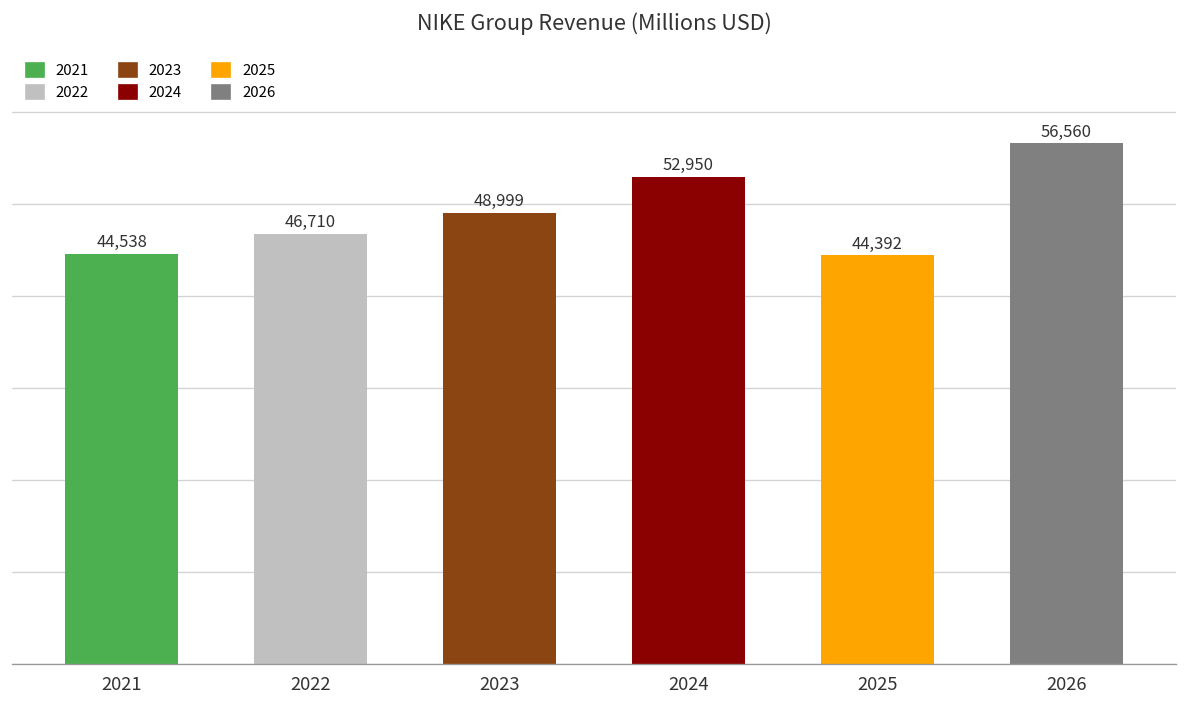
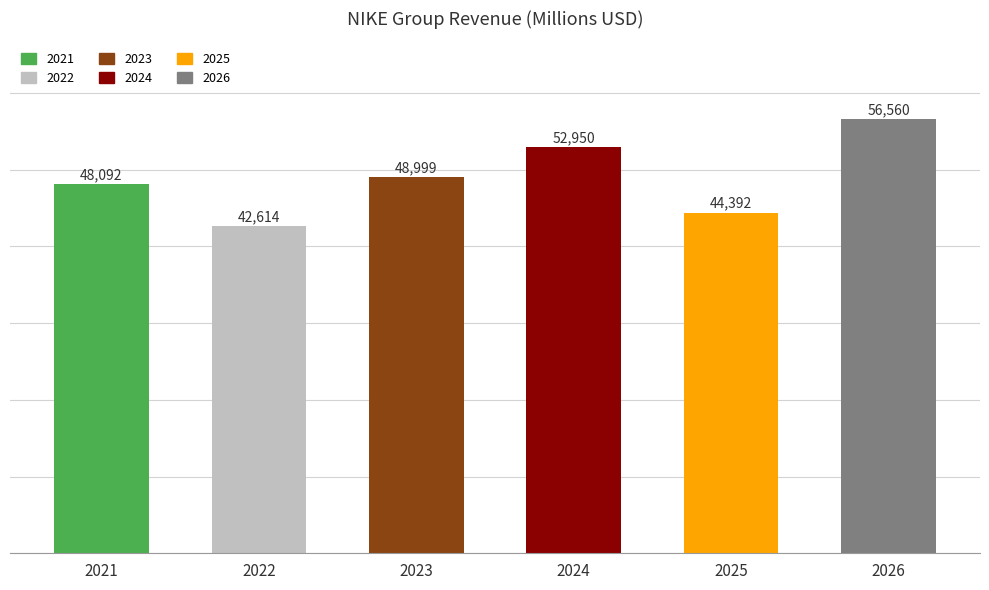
2021: 44,538 -> 48,092
2022: 46,710 -> 42,614
